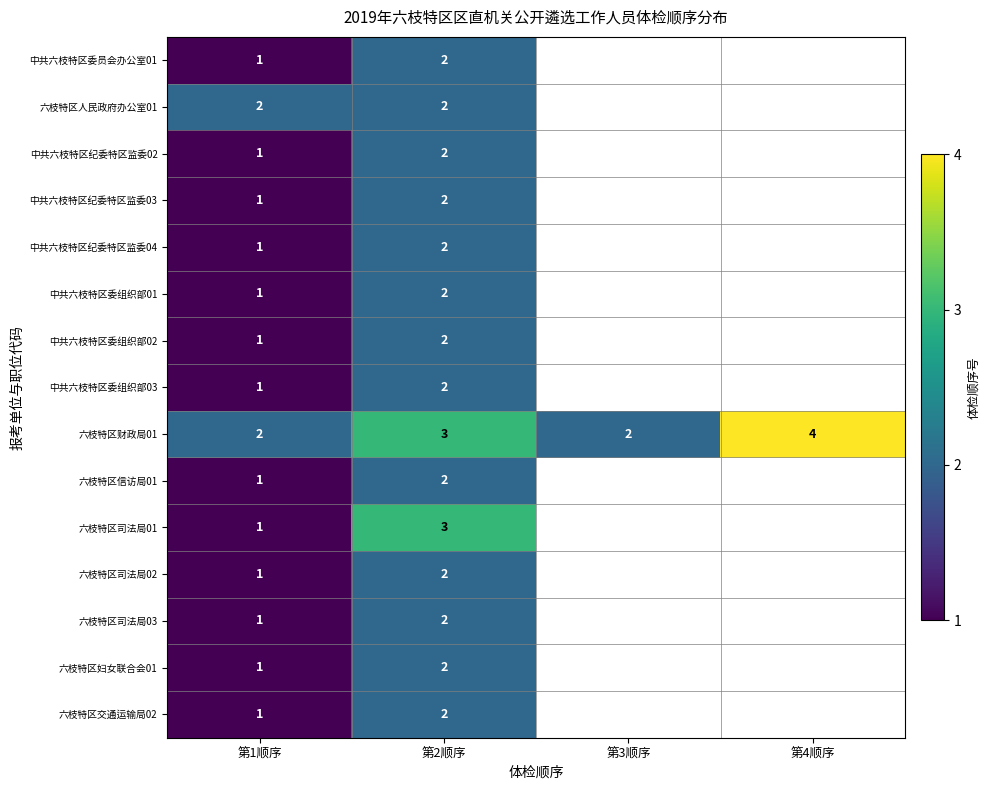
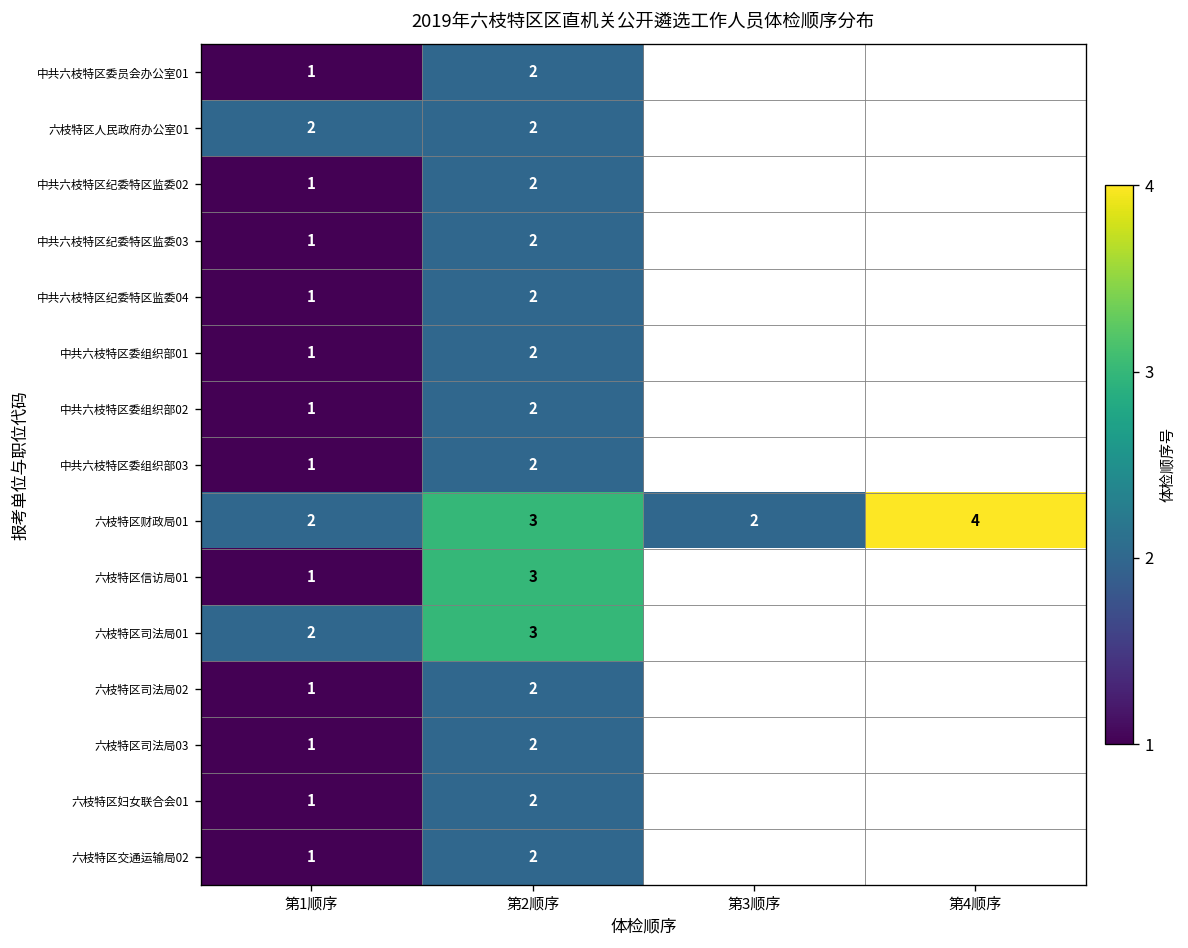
六枝特区信访局01, 第2顺序: 2 -> 3
六枝特区司法局01, 第1顺序: 1 -> 2
